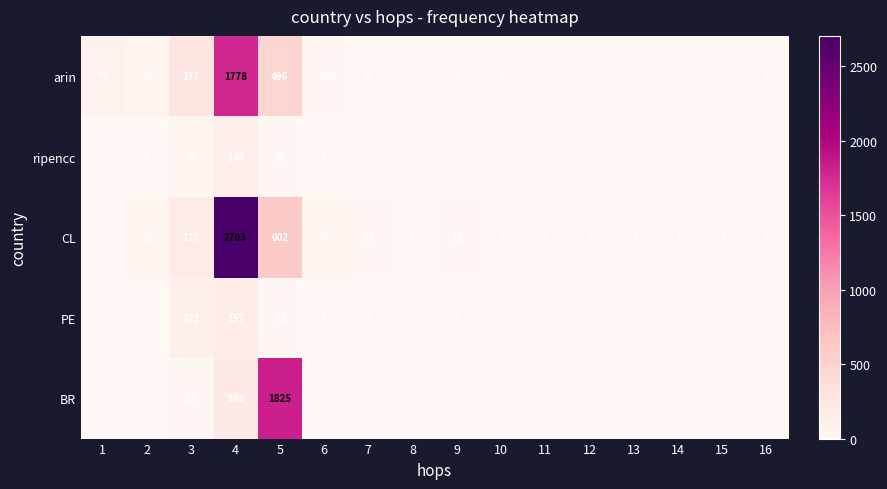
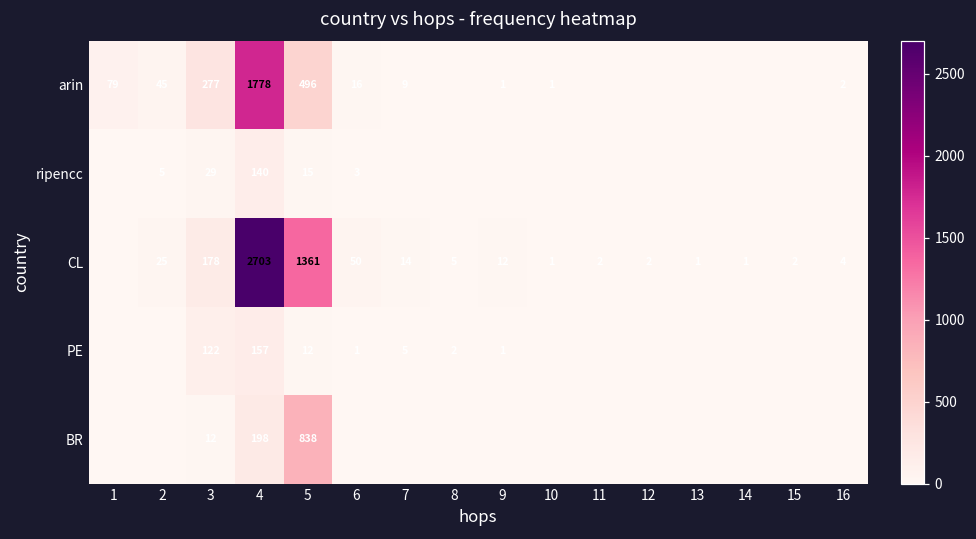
CL, 5: 602 -> 1361
BR, 5: 1825 -> 838
